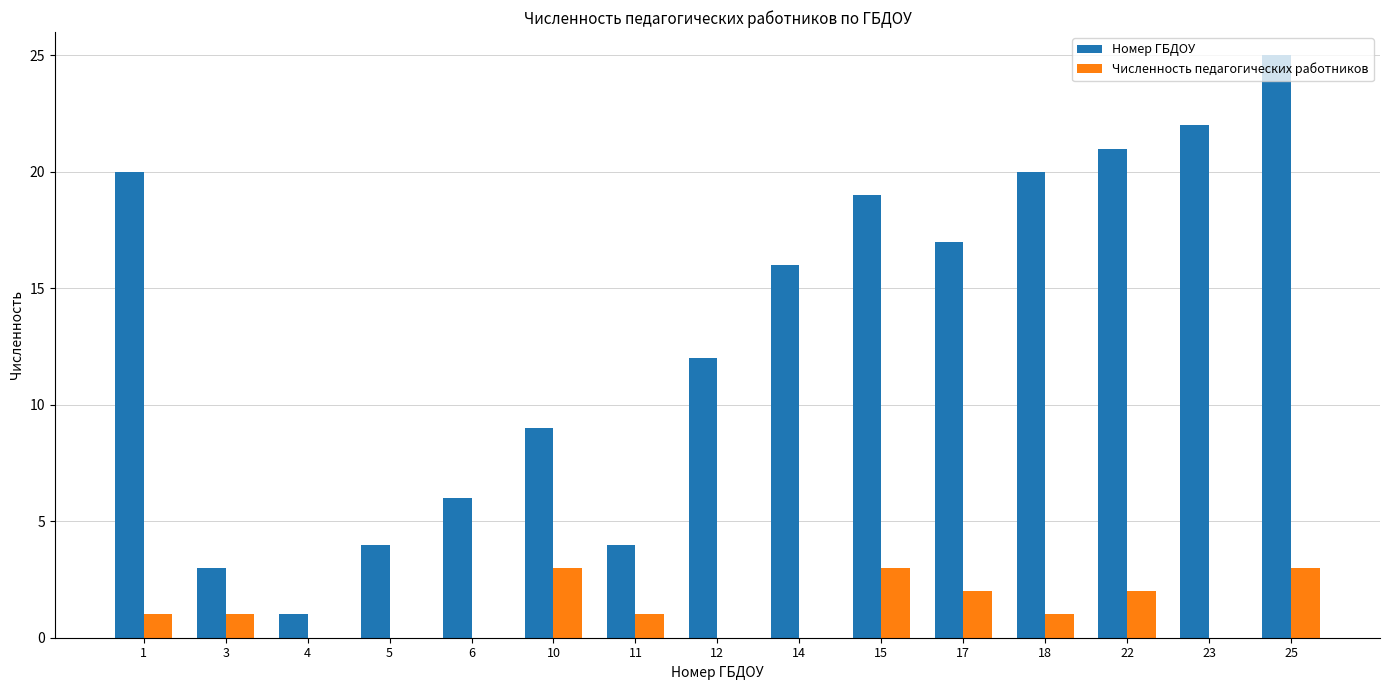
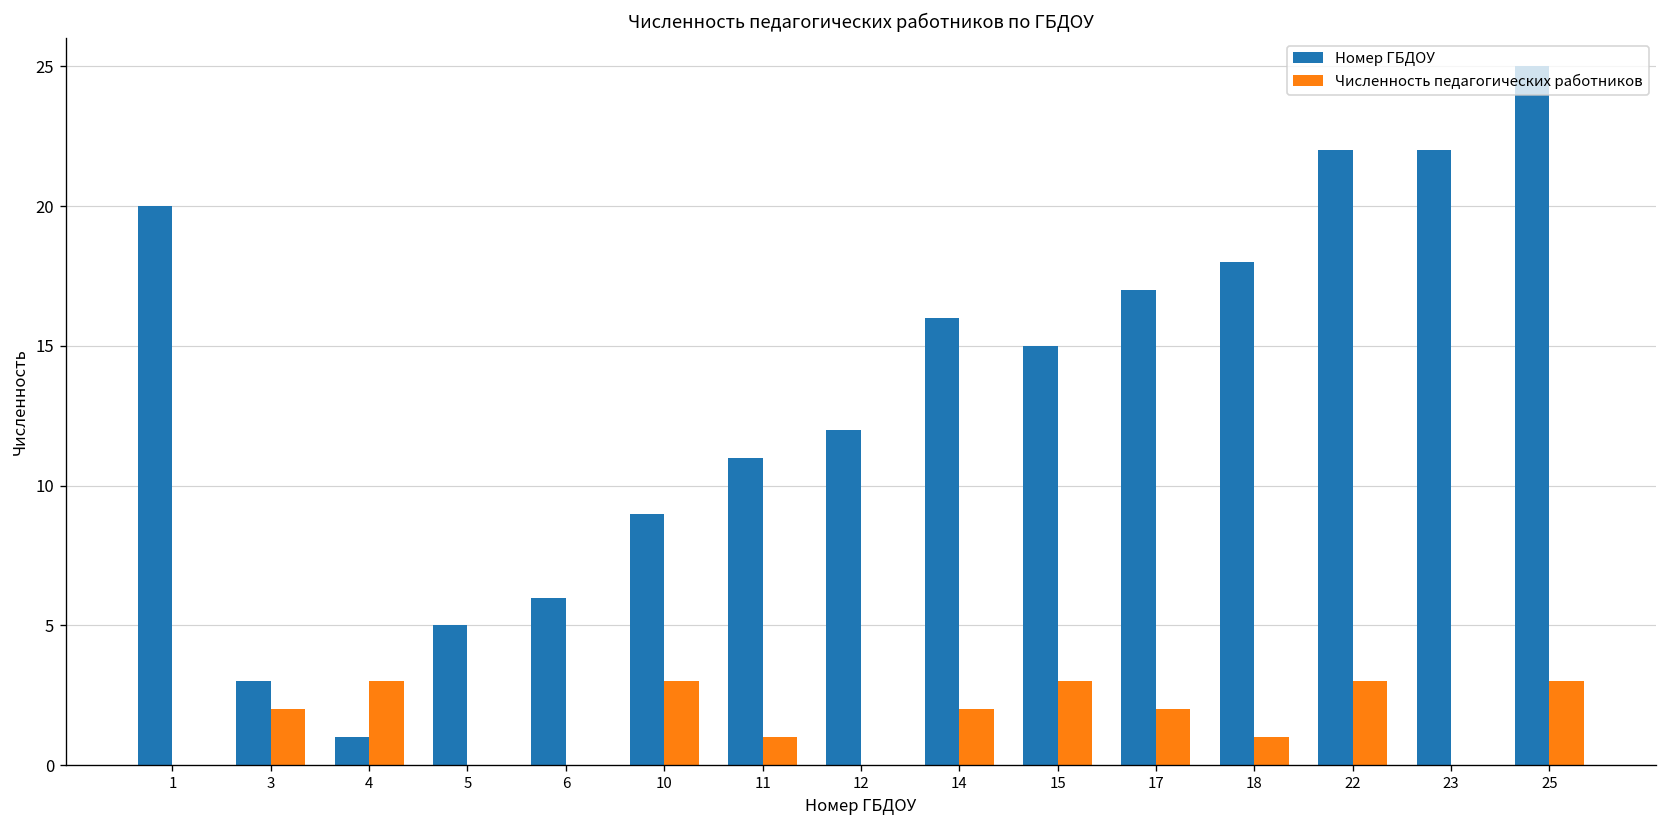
Численность педагогических работников, 1: 1 -> 0
Численность педагогических работников, 3: 1 -> 2
Численность педагогических работников, 4: 0 -> 3
Номер ГБДОУ, 5: 4 -> 5
Номер ГБДОУ, 11: 4 -> 11
Численность педагогических работников, 14: 0 -> 2
Номер ГБДОУ, 15: 19 -> 15
Номер ГБДОУ, 18: 20 -> 18
Номер ГБДОУ, 22: 21 -> 22
Численность педагогических работников, 22: 2 -> 3
